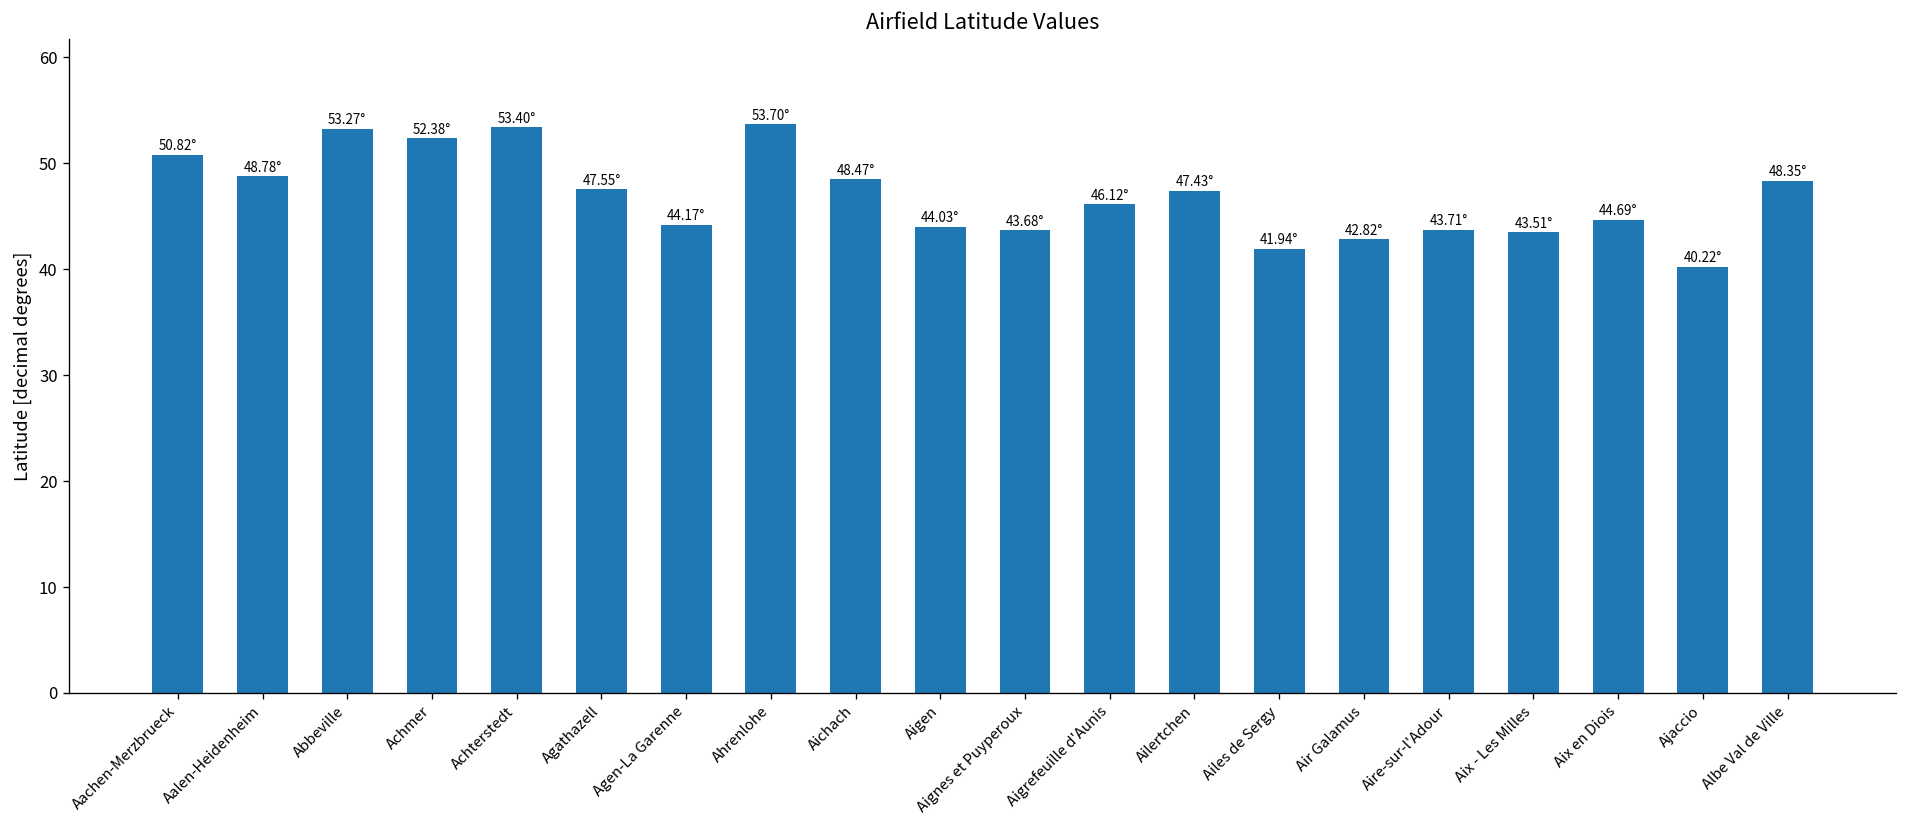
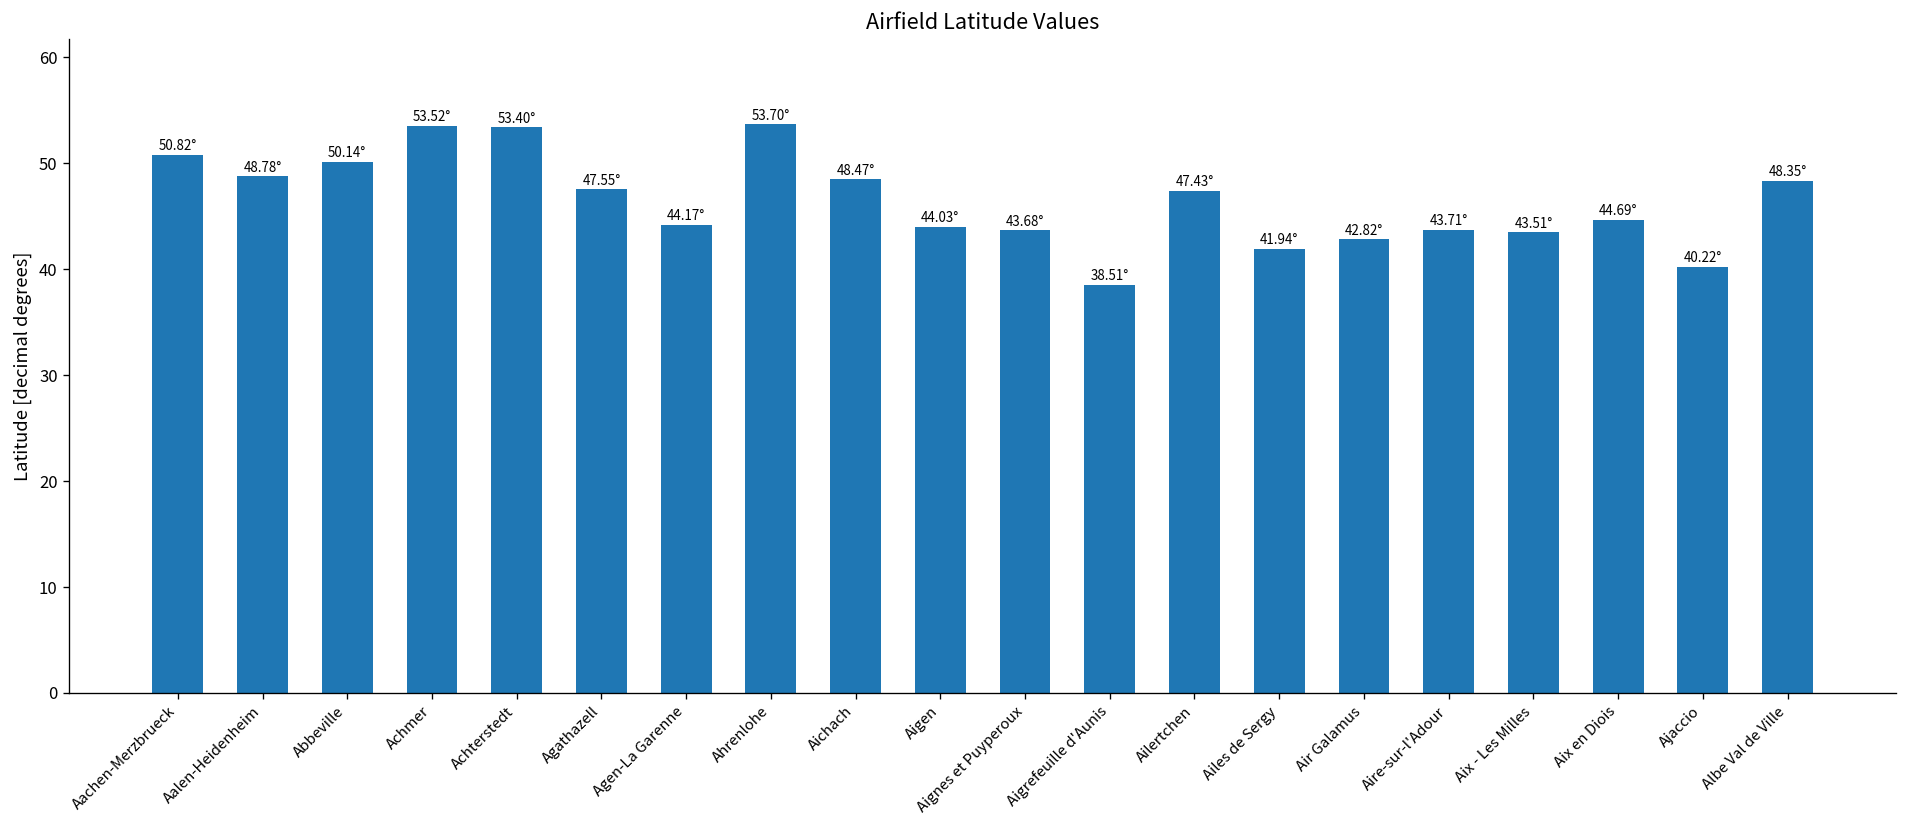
Abbeville: 53.27° -> 50.14°
Achmer: 52.38° -> 53.52°
Aigrefeuille d'Aunis: 46.12° -> 38.51°
